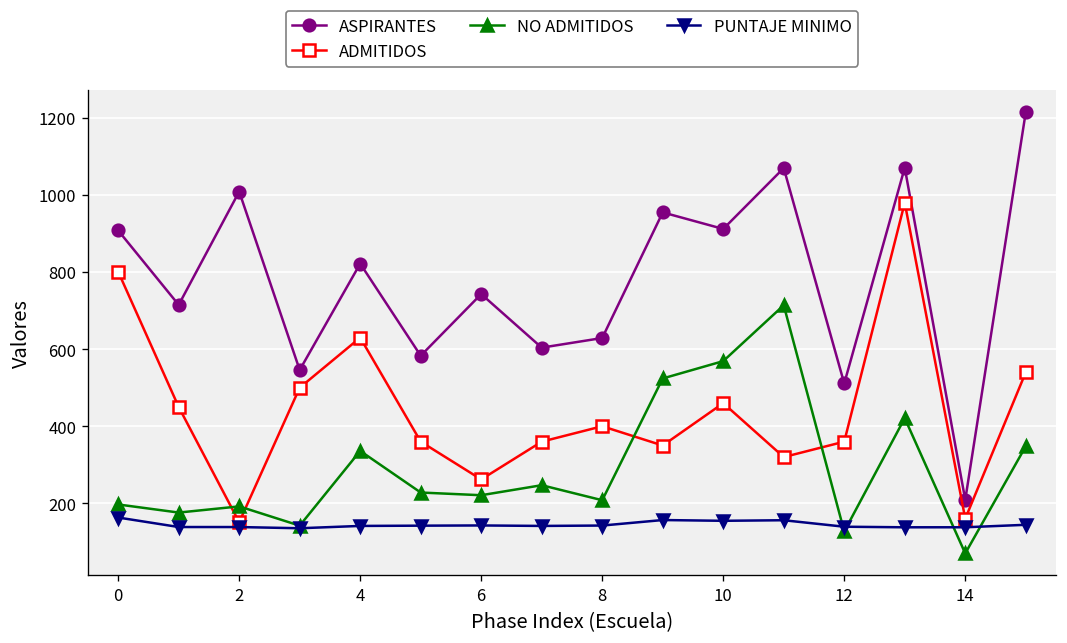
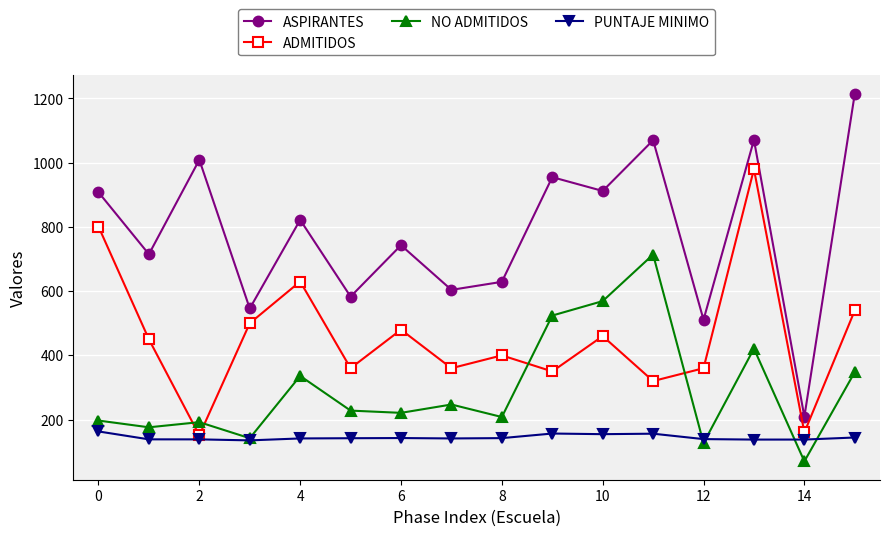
ADMITIDOS, 6: 260 -> 480
